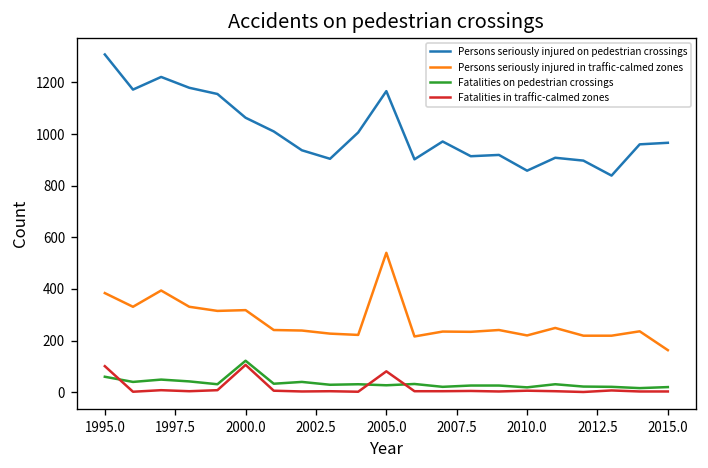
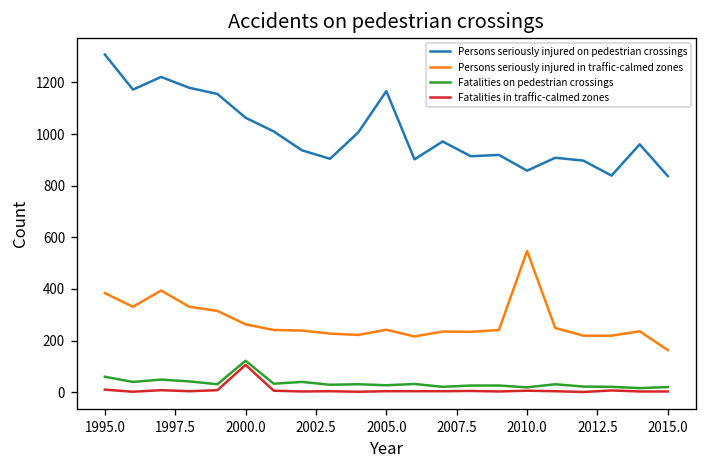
Fatalities in traffic-calmed zones, 1995.0: 100 -> 10
Persons seriously injured in traffic-calmed zones, 2000.0: 320 -> 260
Persons seriously injured in traffic-calmed zones, 2005.0: 540 -> 240
Fatalities in traffic-calmed zones, 2005.0: 80 -> 0
Persons seriously injured in traffic-calmed zones, 2010.0: 220 -> 550
Persons seriously injured on pedestrian crossings, 2015.0: 970 -> 840
